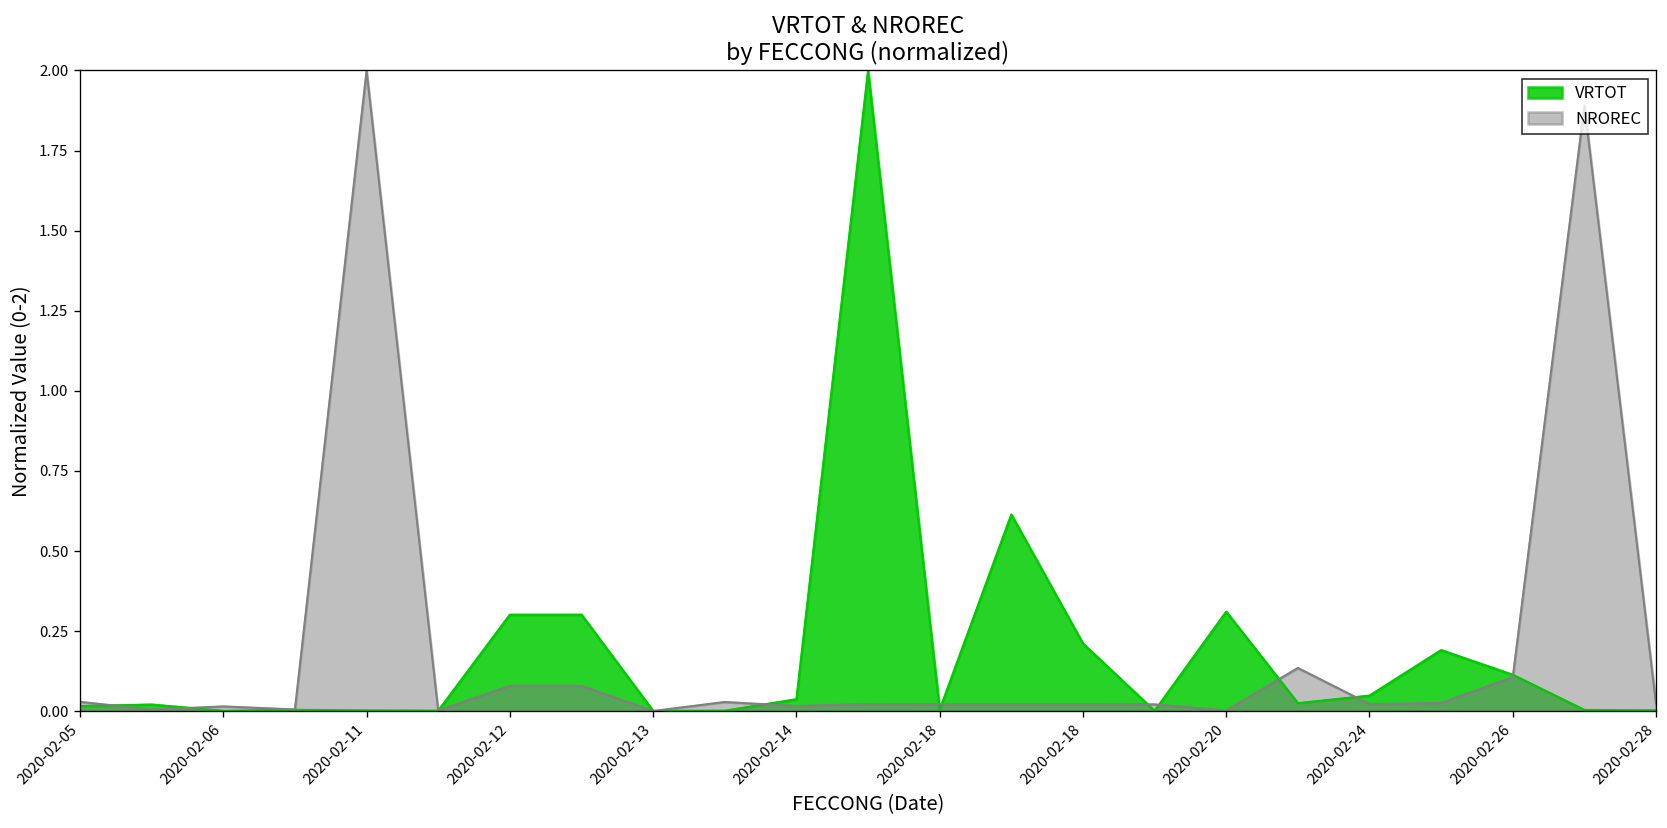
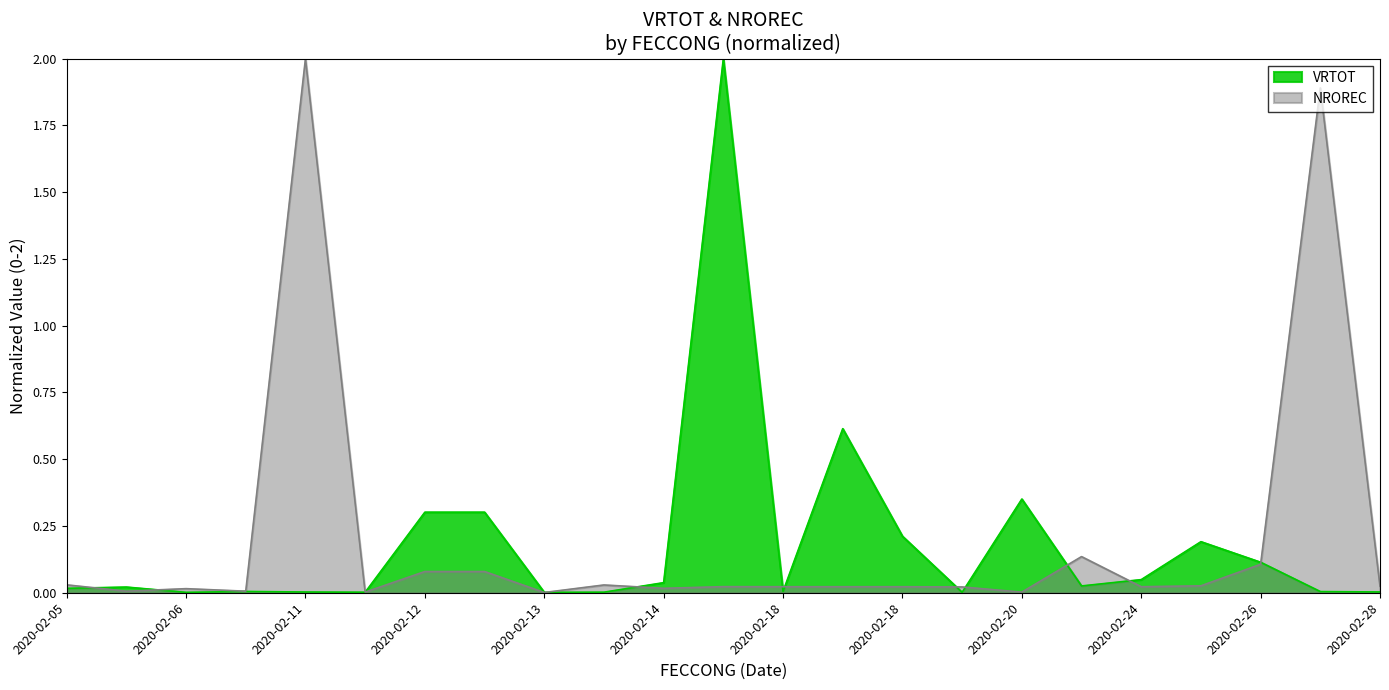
VRTOT, 2020-02-20: 0.31 -> 0.35
